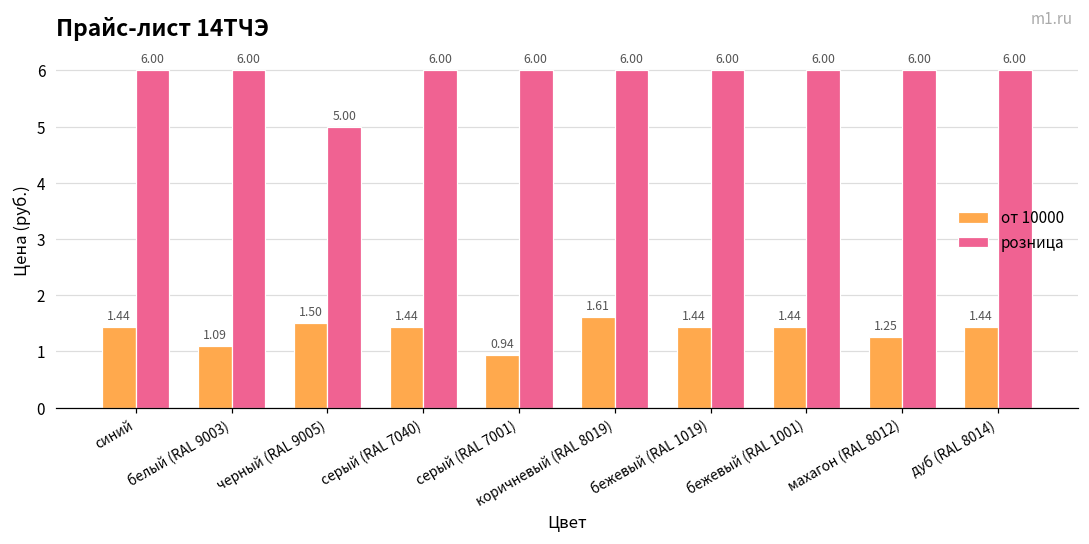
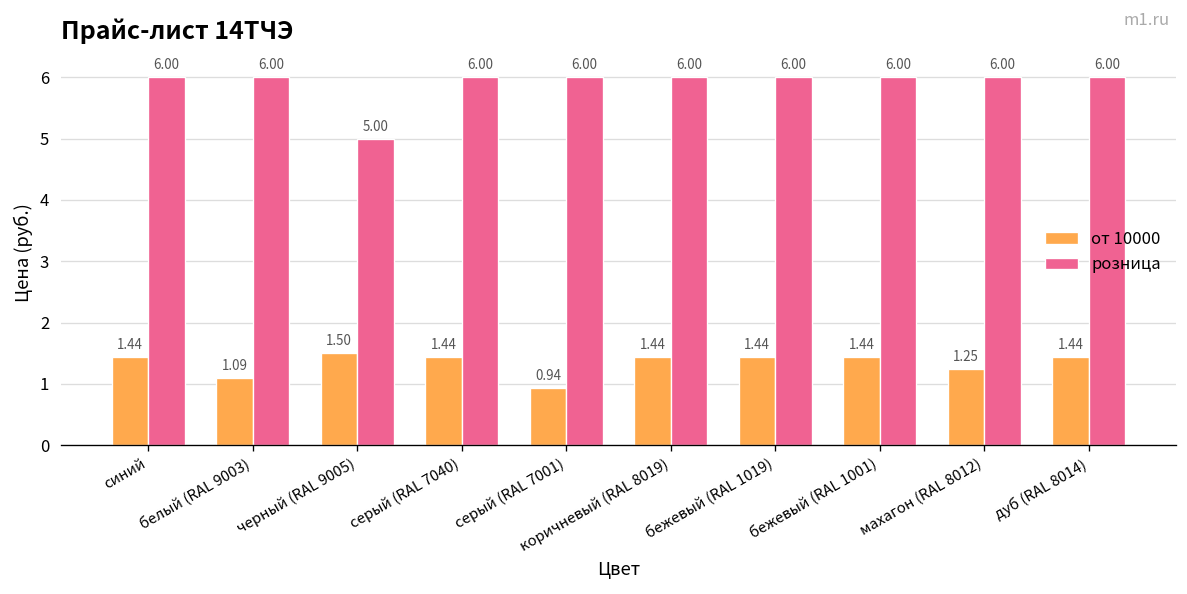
от 10000, коричневый (RAL 8019): 1.61 -> 1.44
